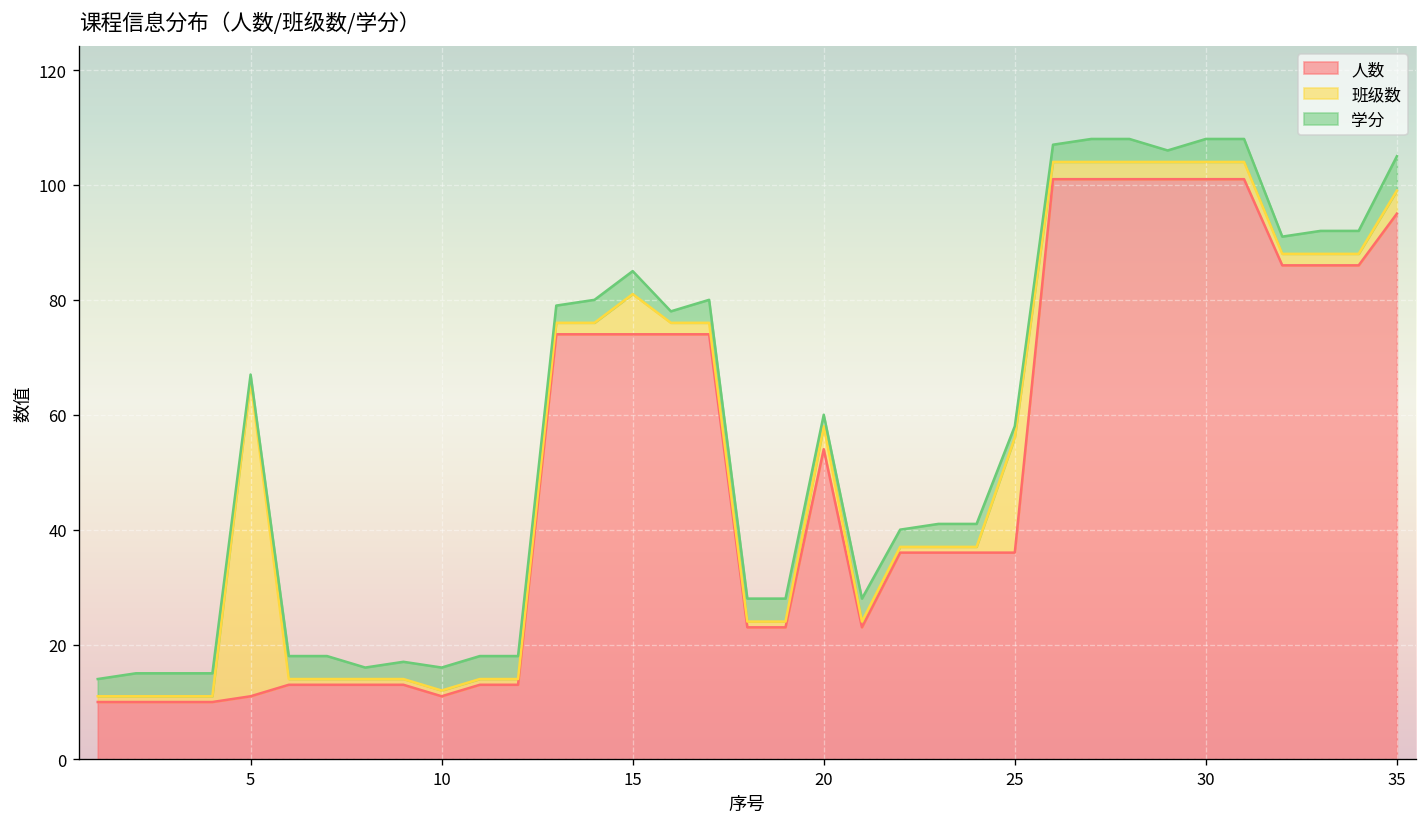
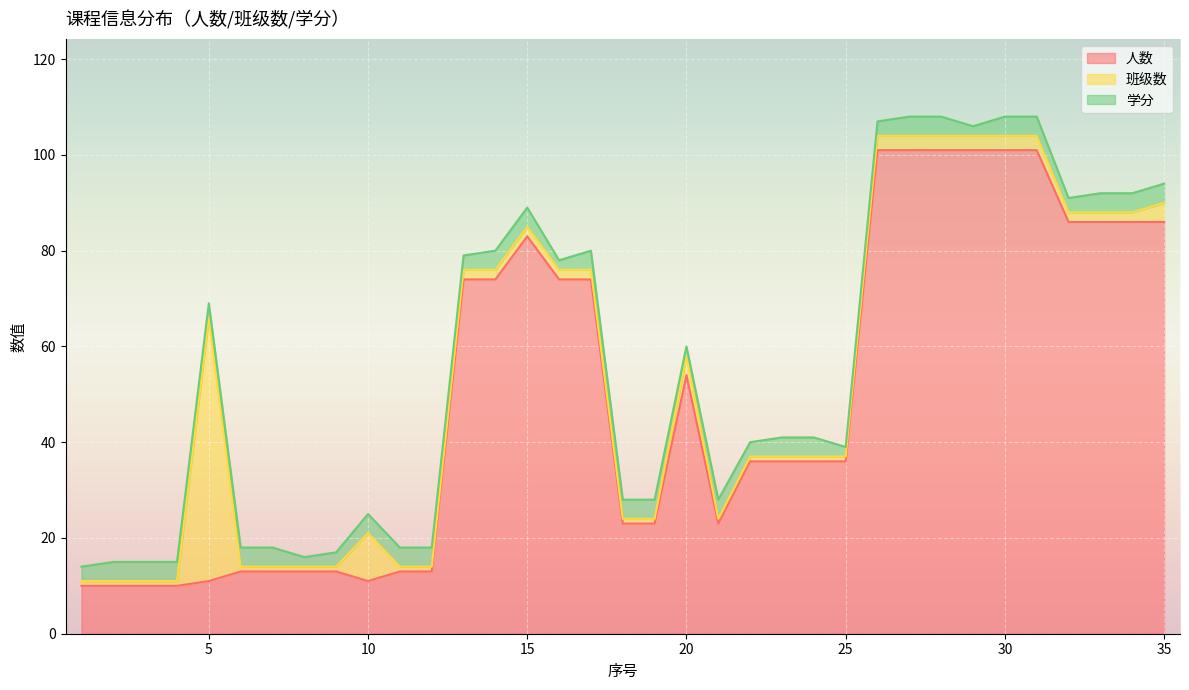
学分, 5: 1 -> 3
班级数, 10: 1 -> 10
人数, 15: 74 -> 83
班级数, 15: 7 -> 2
班级数, 25: 20 -> 1
人数, 35: 95 -> 86
学分, 35: 6 -> 4
